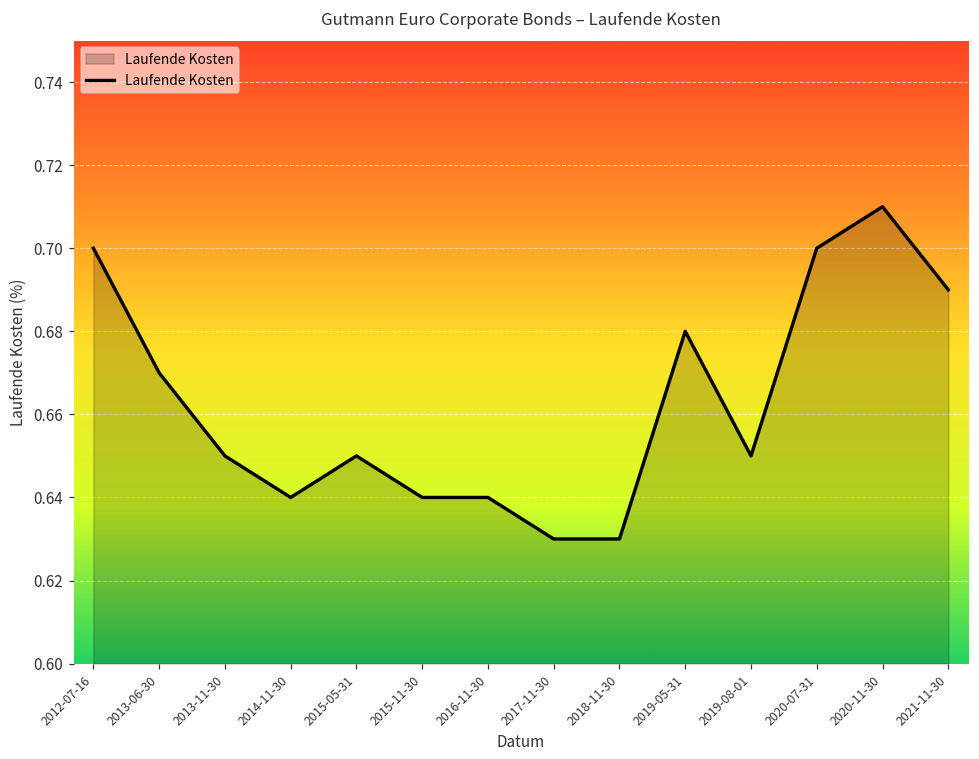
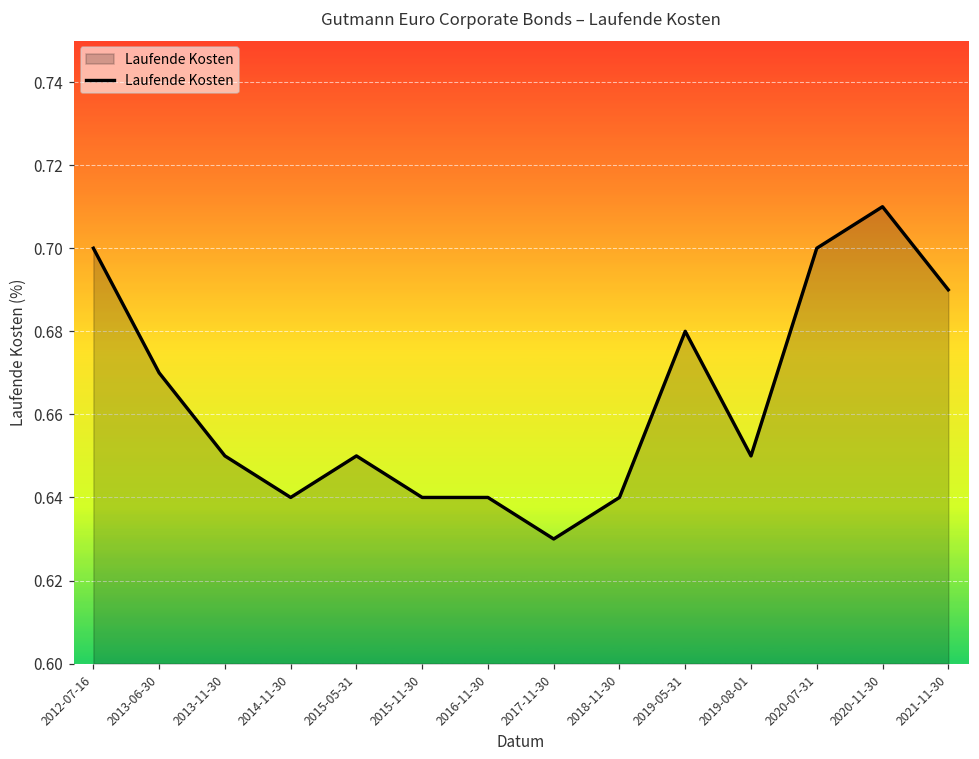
2018-11-30: 0.63 -> 0.64
